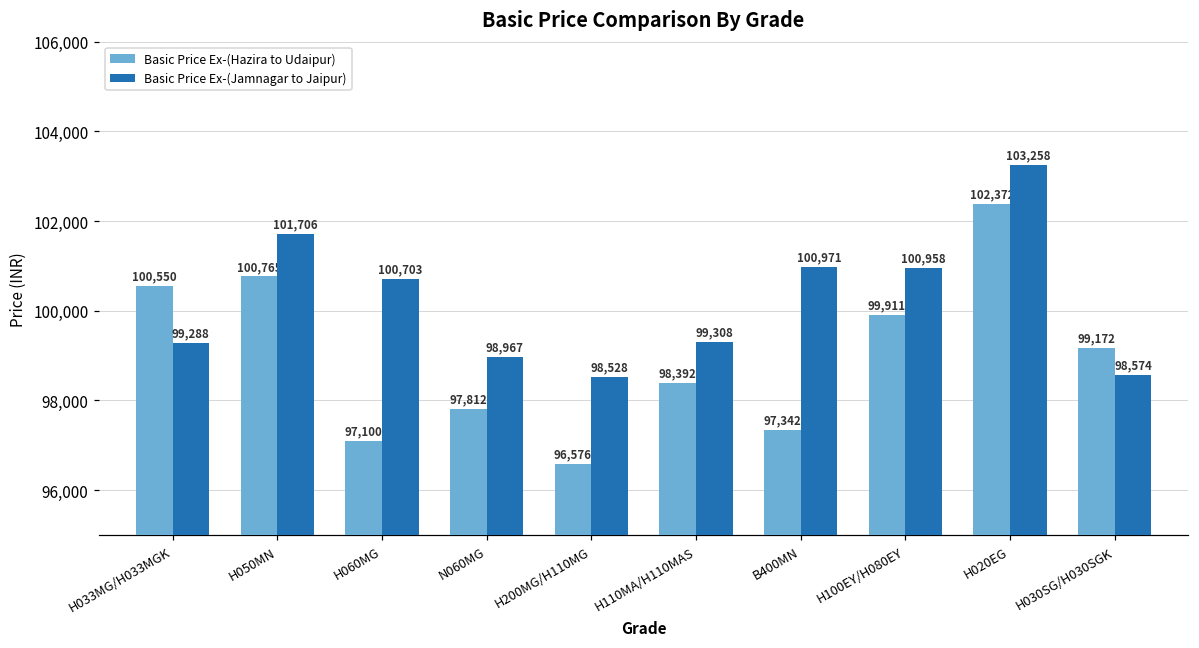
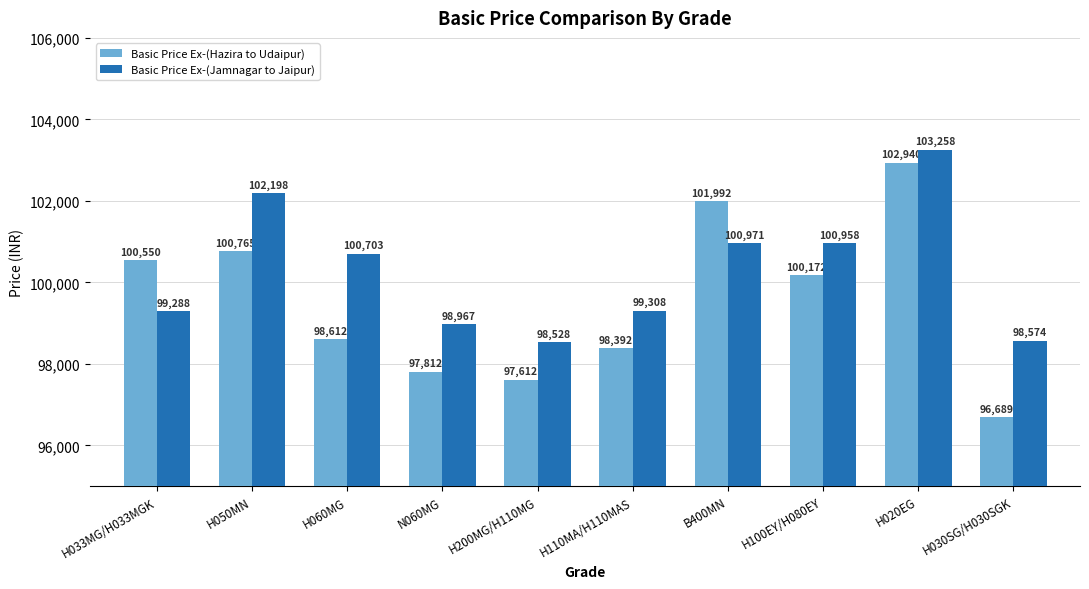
Basic Price Ex-(Jamnagar to Jaipur), H050MN: 101,706 -> 102,198
Basic Price Ex-(Hazira to Udaipur), H060MG: 97,100 -> 98,612
Basic Price Ex-(Hazira to Udaipur), H200MG/H110MG: 96,576 -> 97,612
Basic Price Ex-(Hazira to Udaipur), B400MN: 97,342 -> 101,992
Basic Price Ex-(Hazira to Udaipur), H100EY/H080EY: 99,911 -> 100,172
Basic Price Ex-(Hazira to Udaipur), H020EG: 102,372 -> 102,940
Basic Price Ex-(Hazira to Udaipur), H030SG/H030SGK: 99,172 -> 96,689
